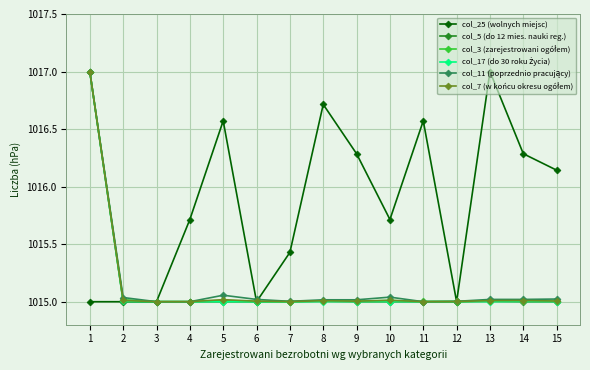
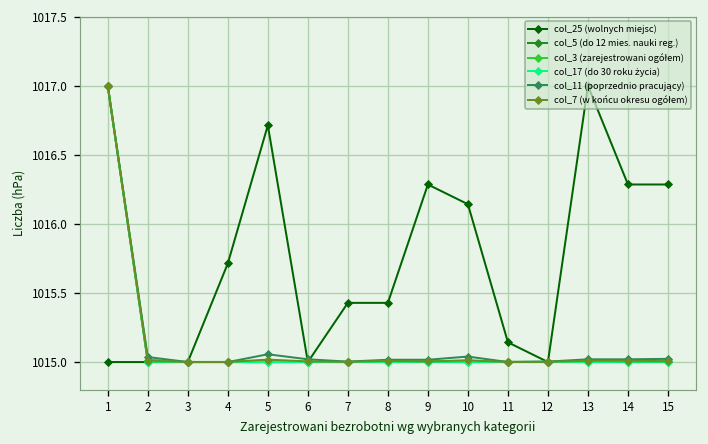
col_25 (wolnych miejsc), 5: 1016.57 -> 1016.71
col_25 (wolnych miejsc), 8: 1016.71 -> 1015.43
col_25 (wolnych miejsc), 10: 1015.71 -> 1016.14
col_25 (wolnych miejsc), 11: 1016.57 -> 1015.14
col_25 (wolnych miejsc), 15: 1016.14 -> 1016.29
